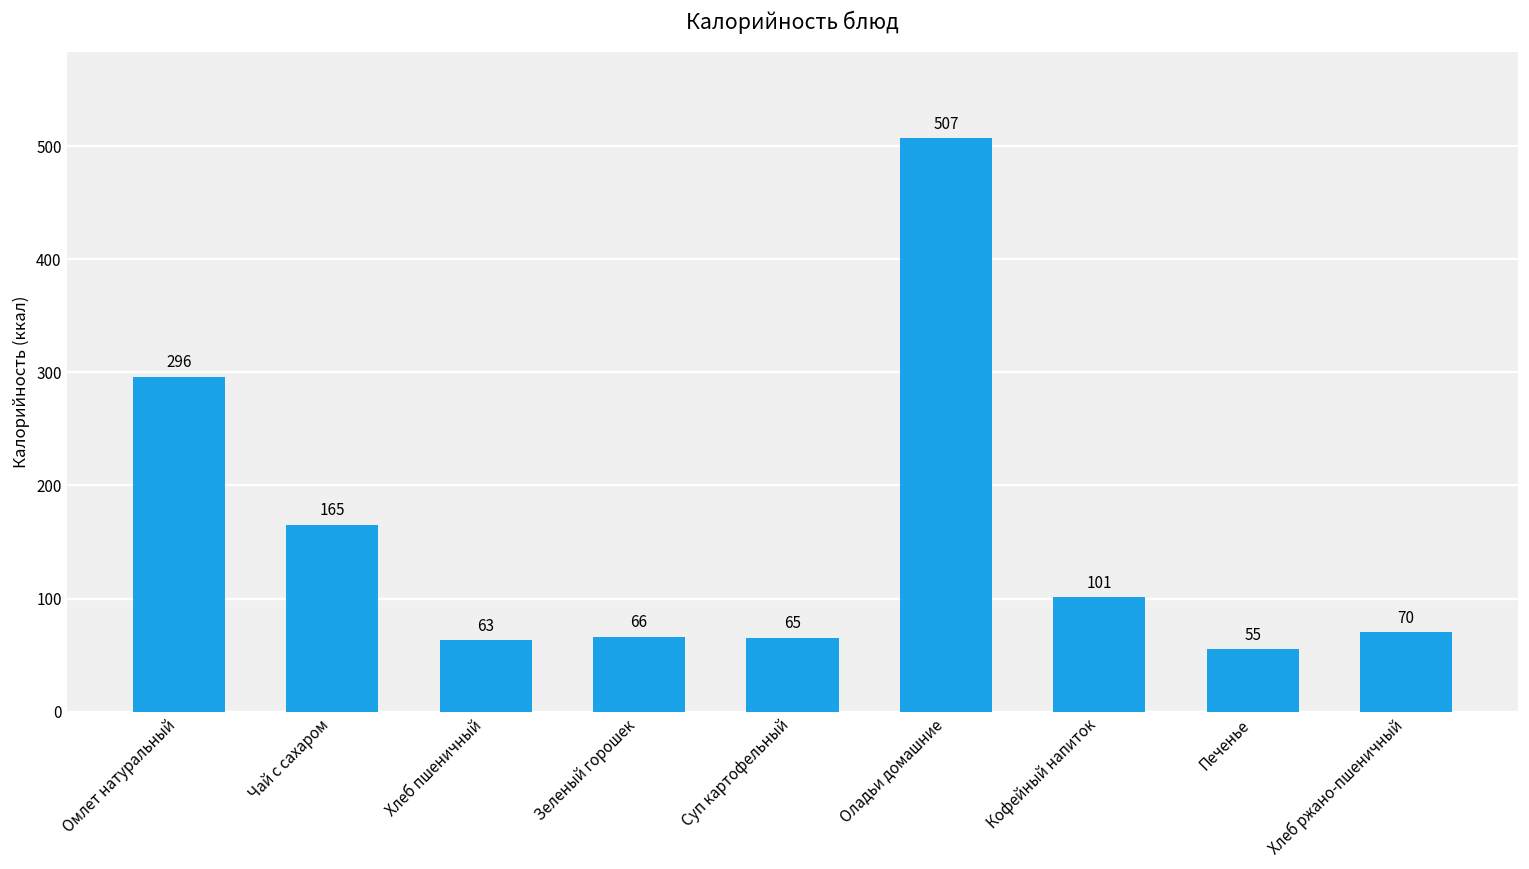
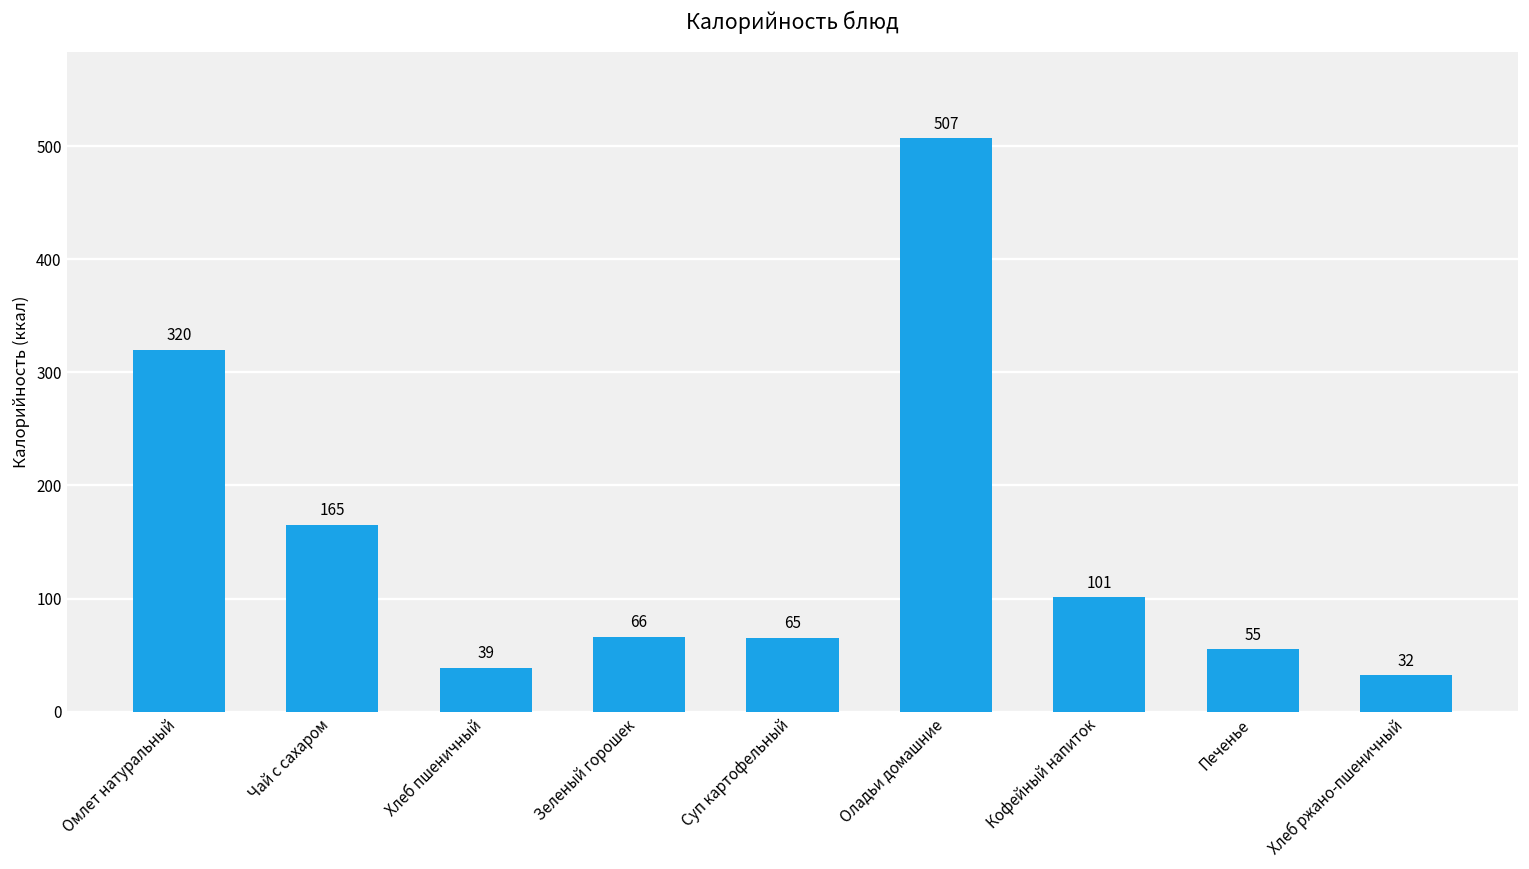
Омлет натуральный: 296 -> 320
Хлеб пшеничный: 63 -> 39
Хлеб ржано-пшеничный: 70 -> 32
